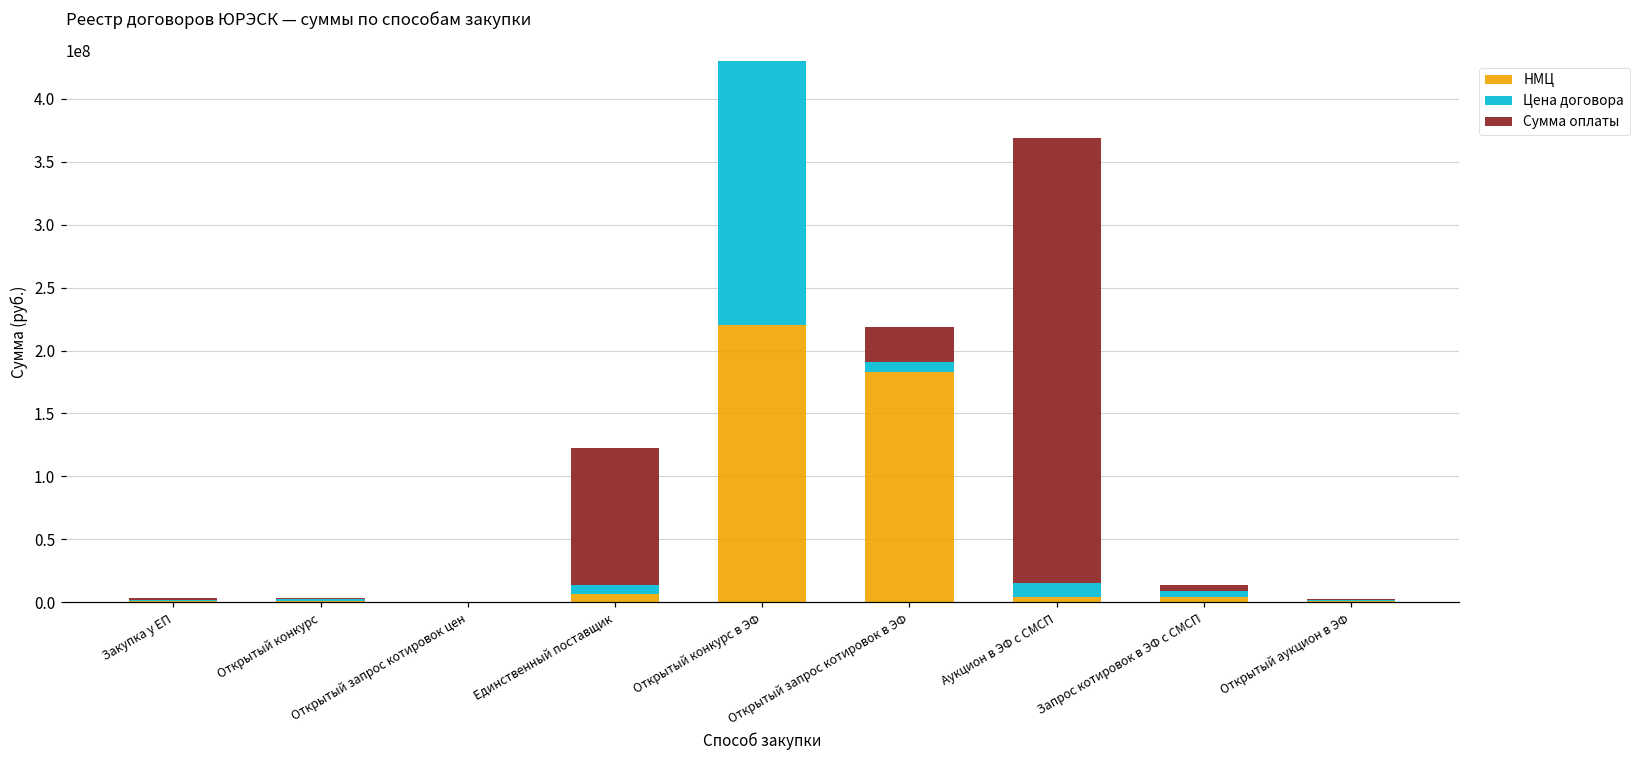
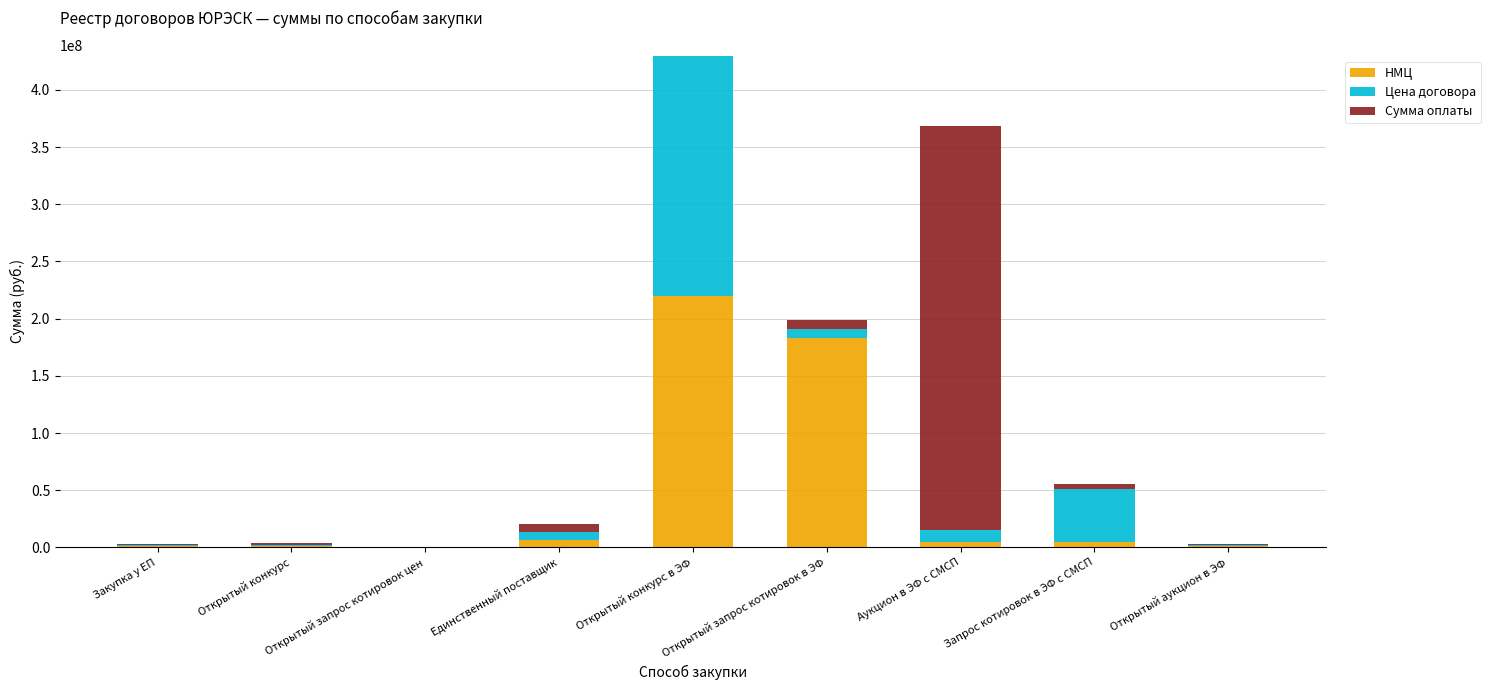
Сумма оплаты, Единственный поставщик: 109000000 -> 7000000
Сумма оплаты, Открытый запрос котировок в ЭФ: 28000000 -> 8000000
Цена договора, Запрос котировок в ЭФ с СМСП: 5000000 -> 47000000
